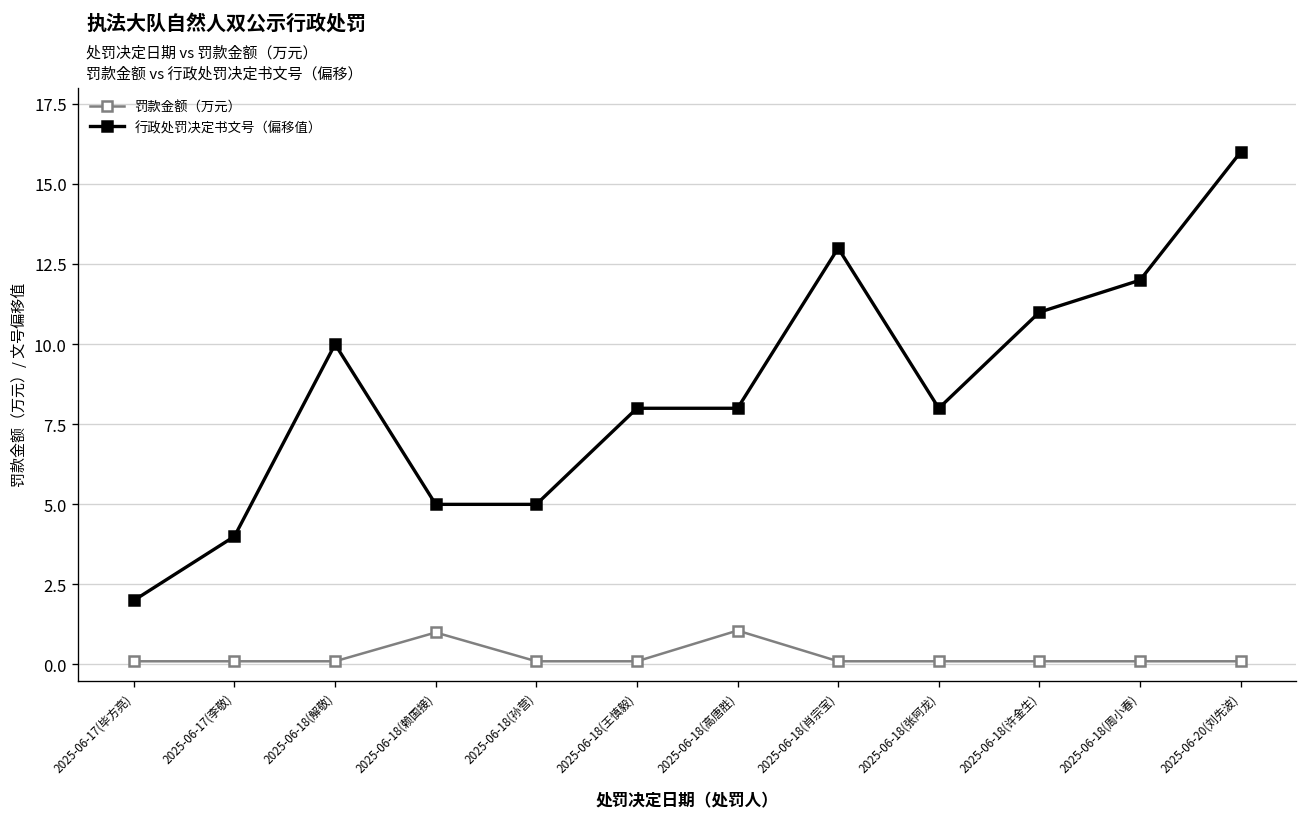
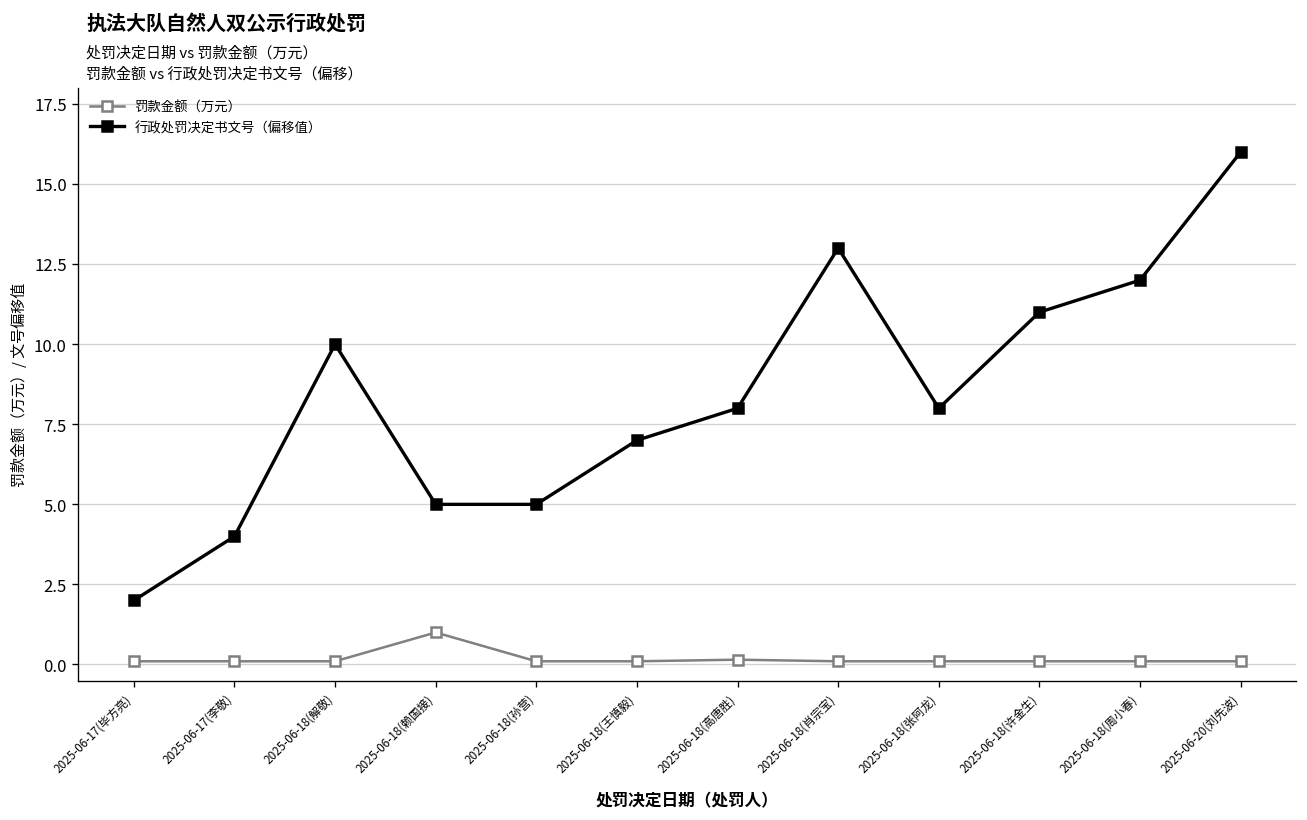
行政处罚决定书文号（偏移值）, 2025-06-18(王慎毅): 8.0 -> 7.0
罚款金额（万元）, 2025-06-18(高唐胜): 1.1 -> 0.2
